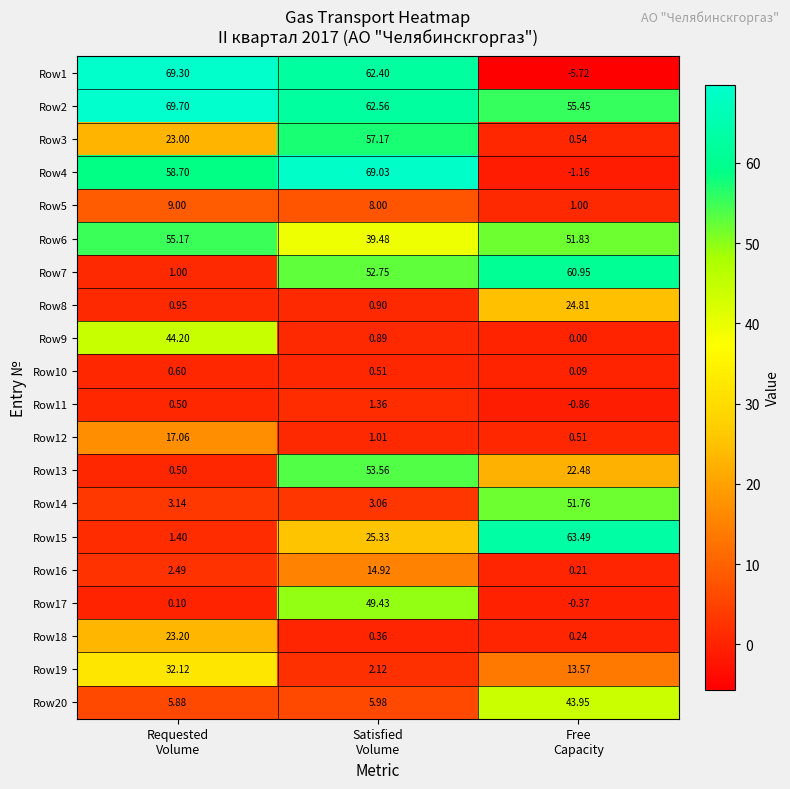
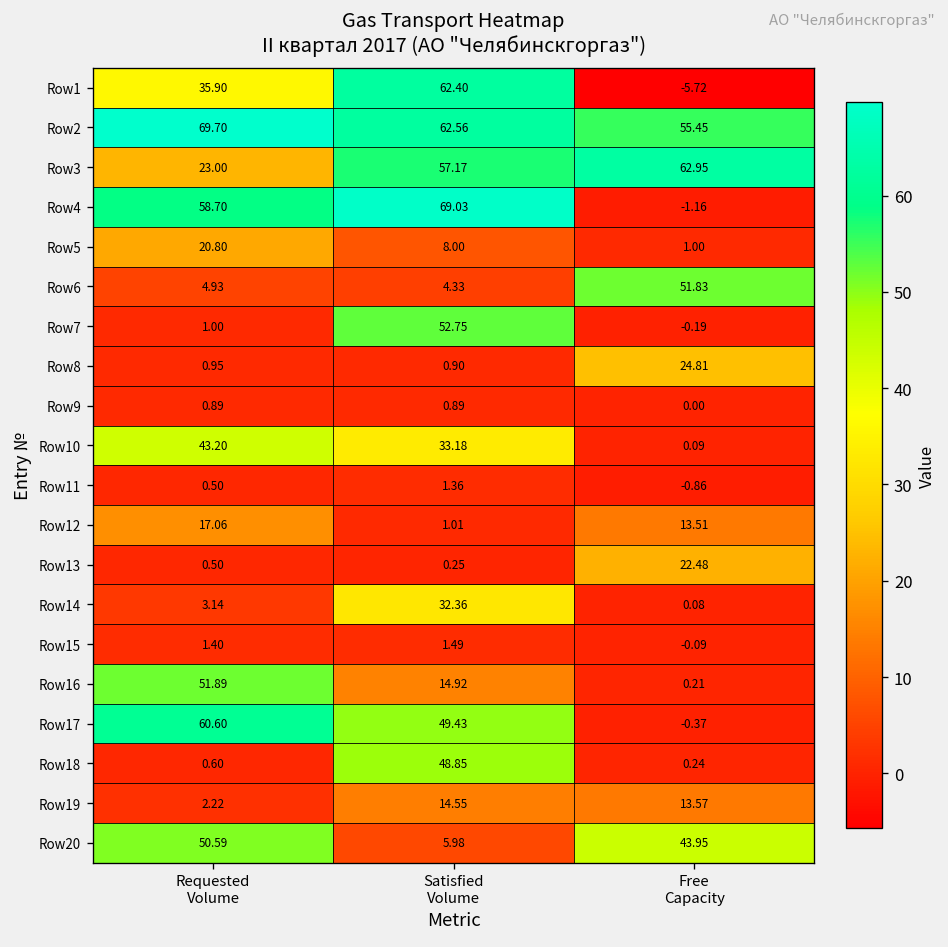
Row1, Requested Volume: 69.30 -> 35.90
Row3, Free Capacity: 0.54 -> 62.95
Row5, Requested Volume: 9.00 -> 20.80
Row6, Requested Volume: 55.17 -> 4.93
Row6, Satisfied Volume: 39.48 -> 4.33
Row7, Free Capacity: 60.95 -> -0.19
Row9, Requested Volume: 44.20 -> 0.89
Row10, Requested Volume: 0.60 -> 43.20
Row10, Satisfied Volume: 0.51 -> 33.18
Row12, Free Capacity: 0.51 -> 13.51
Row13, Satisfied Volume: 53.56 -> 0.25
Row14, Satisfied Volume: 3.06 -> 32.36
Row14, Free Capacity: 51.76 -> 0.08
Row15, Satisfied Volume: 25.33 -> 1.49
Row15, Free Capacity: 63.49 -> -0.09
Row16, Requested Volume: 2.49 -> 51.89
Row17, Requested Volume: 0.10 -> 60.60
Row18, Requested Volume: 23.20 -> 0.60
Row18, Satisfied Volume: 0.36 -> 48.85
Row19, Requested Volume: 32.12 -> 2.22
Row19, Satisfied Volume: 2.12 -> 14.55
Row20, Requested Volume: 5.88 -> 50.59
